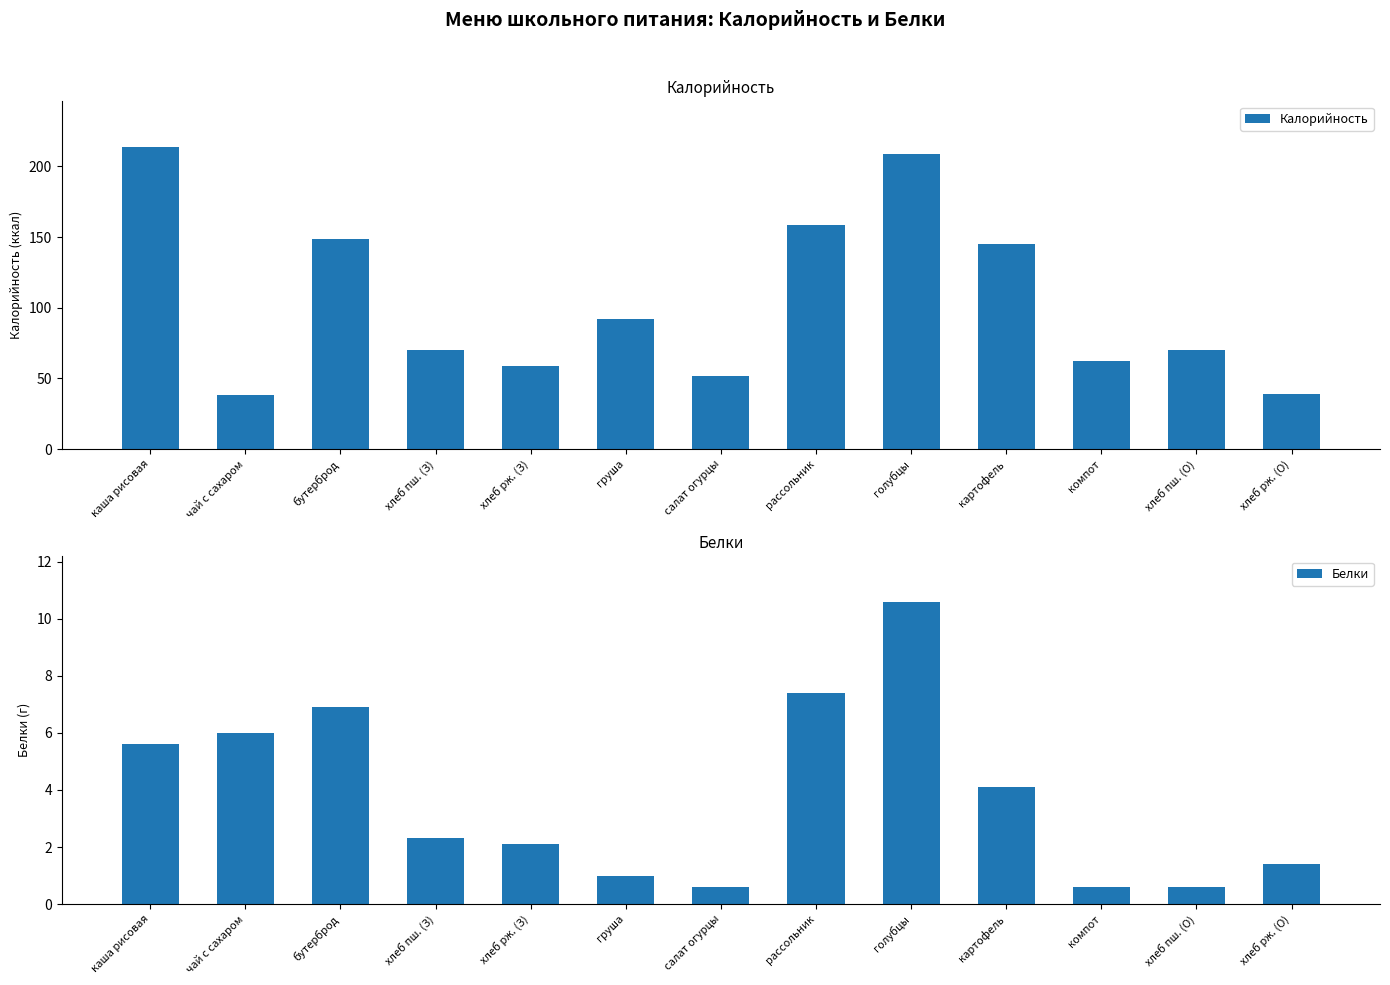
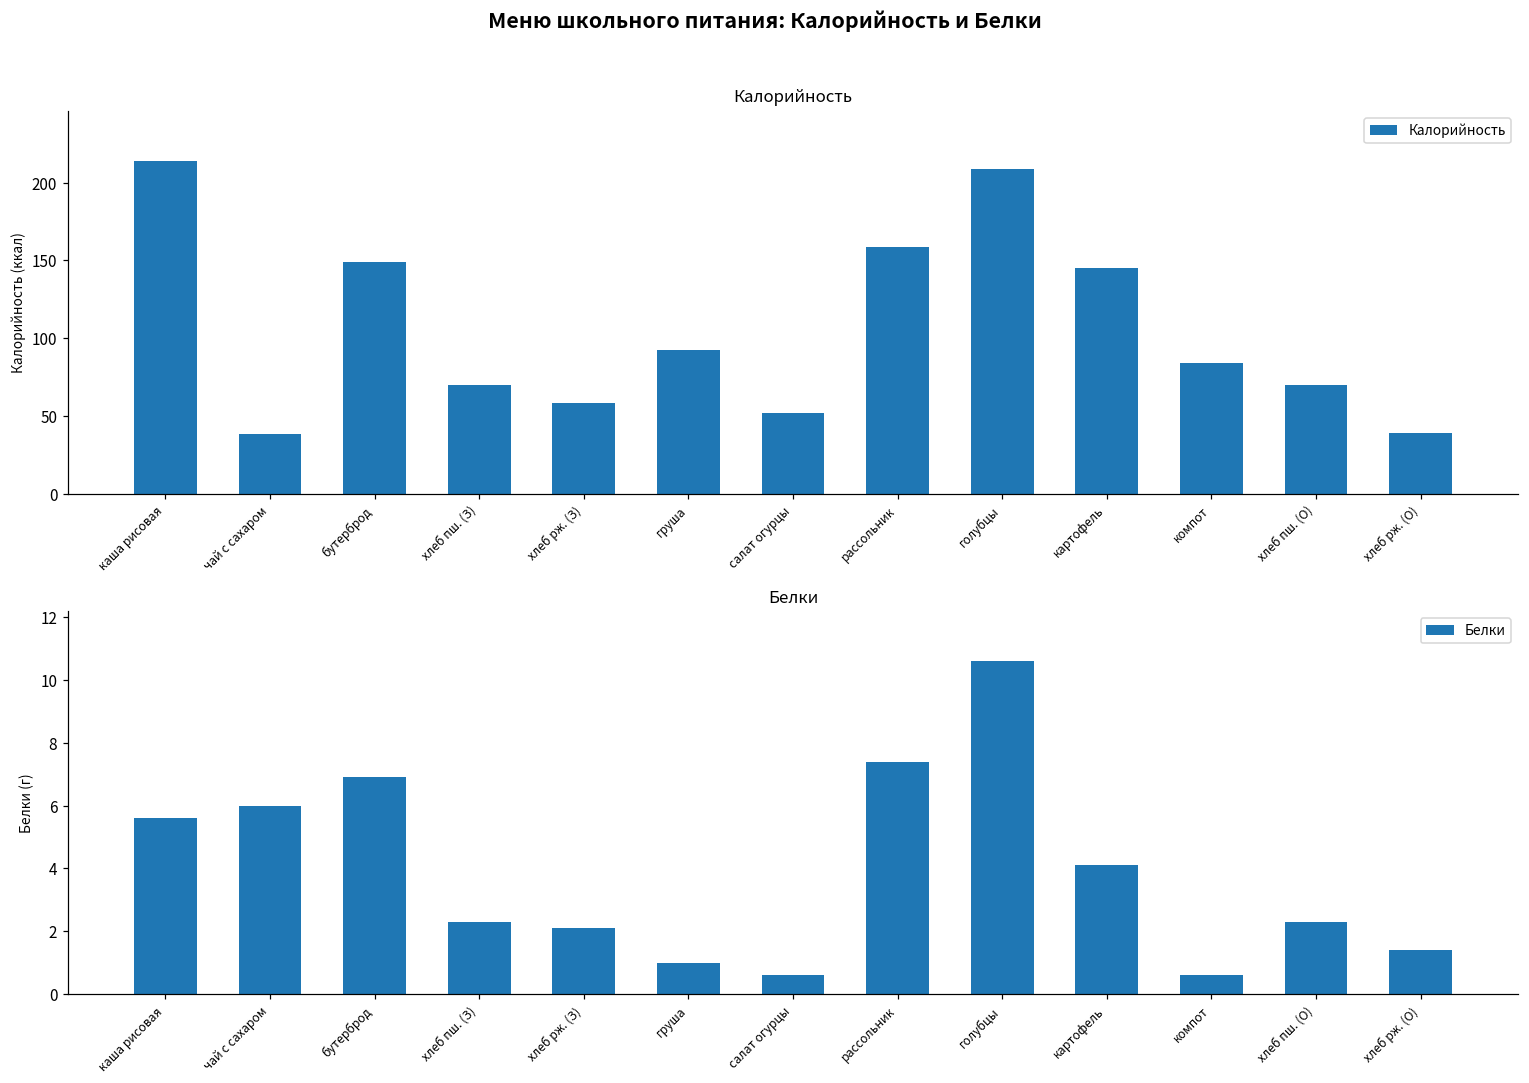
Калорийность, компот: 62 -> 84
Белки, хлеб пш. (О): 0.6 -> 2.3
